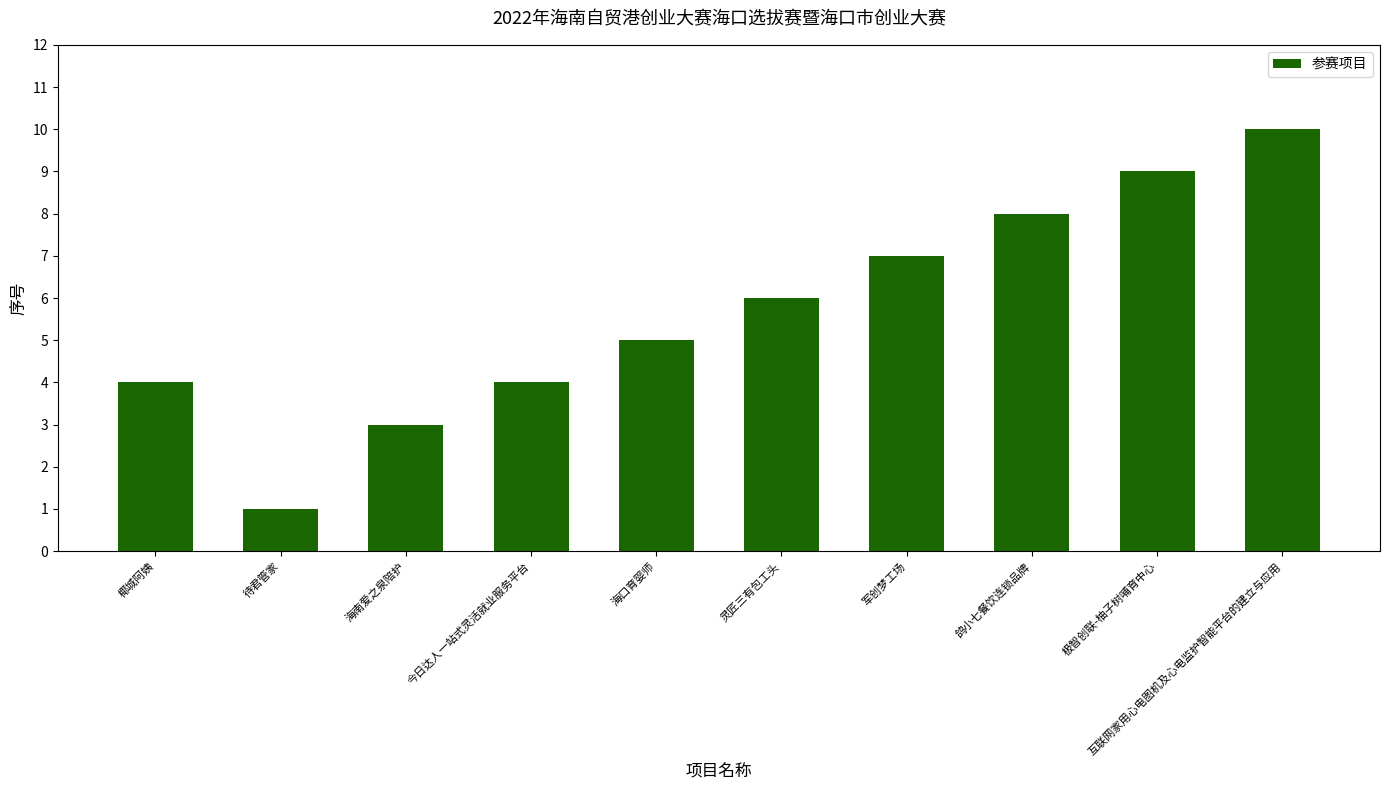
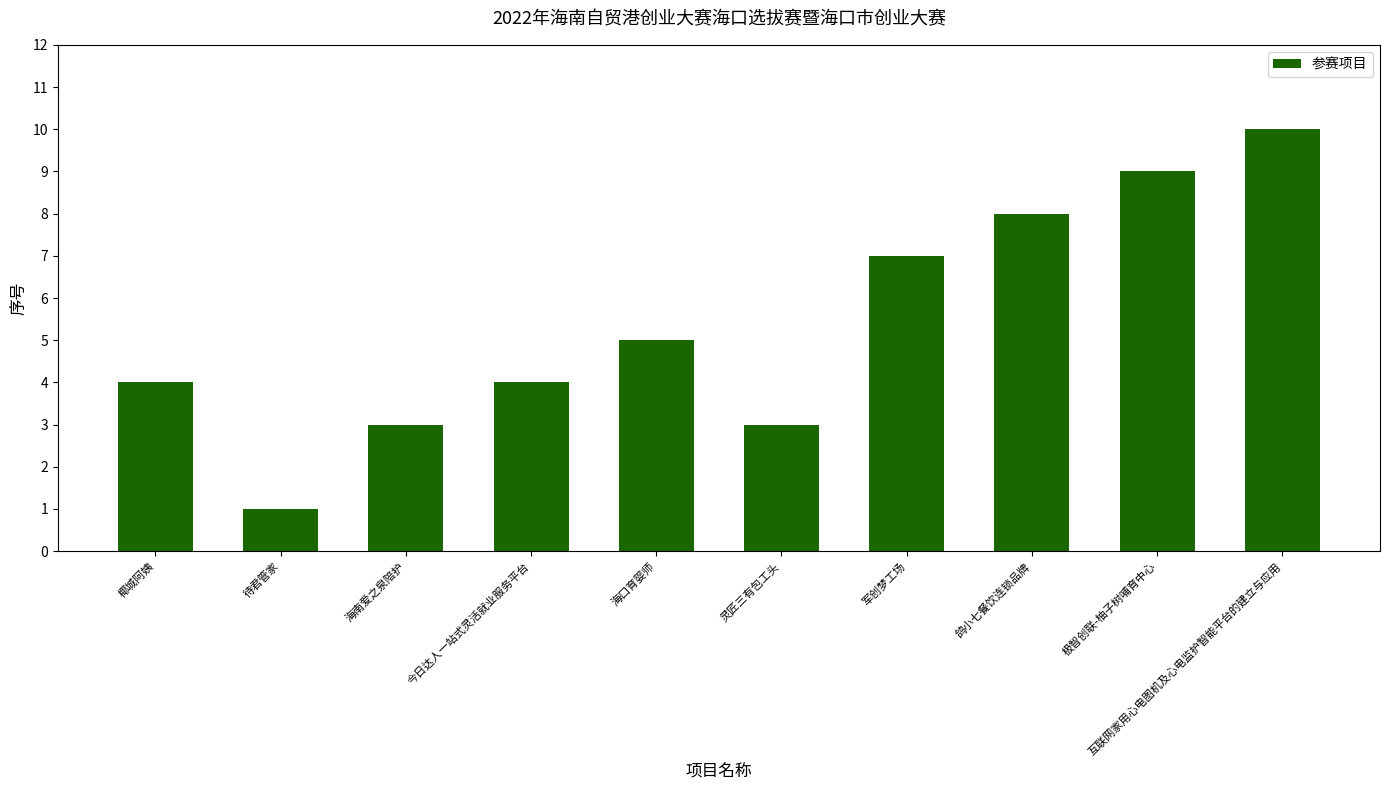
灵匠三有包工头: 6 -> 3
